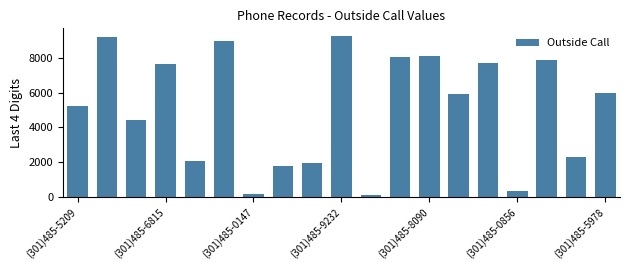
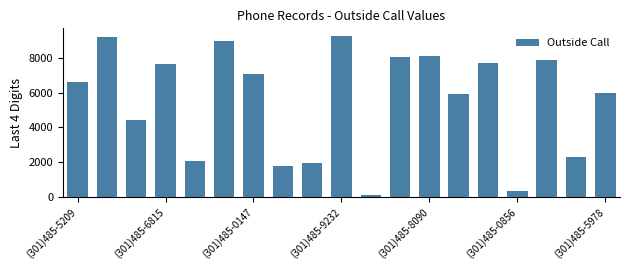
(301)485-5209: 5200 -> 6600
(301)485-0147: 100 -> 7100
